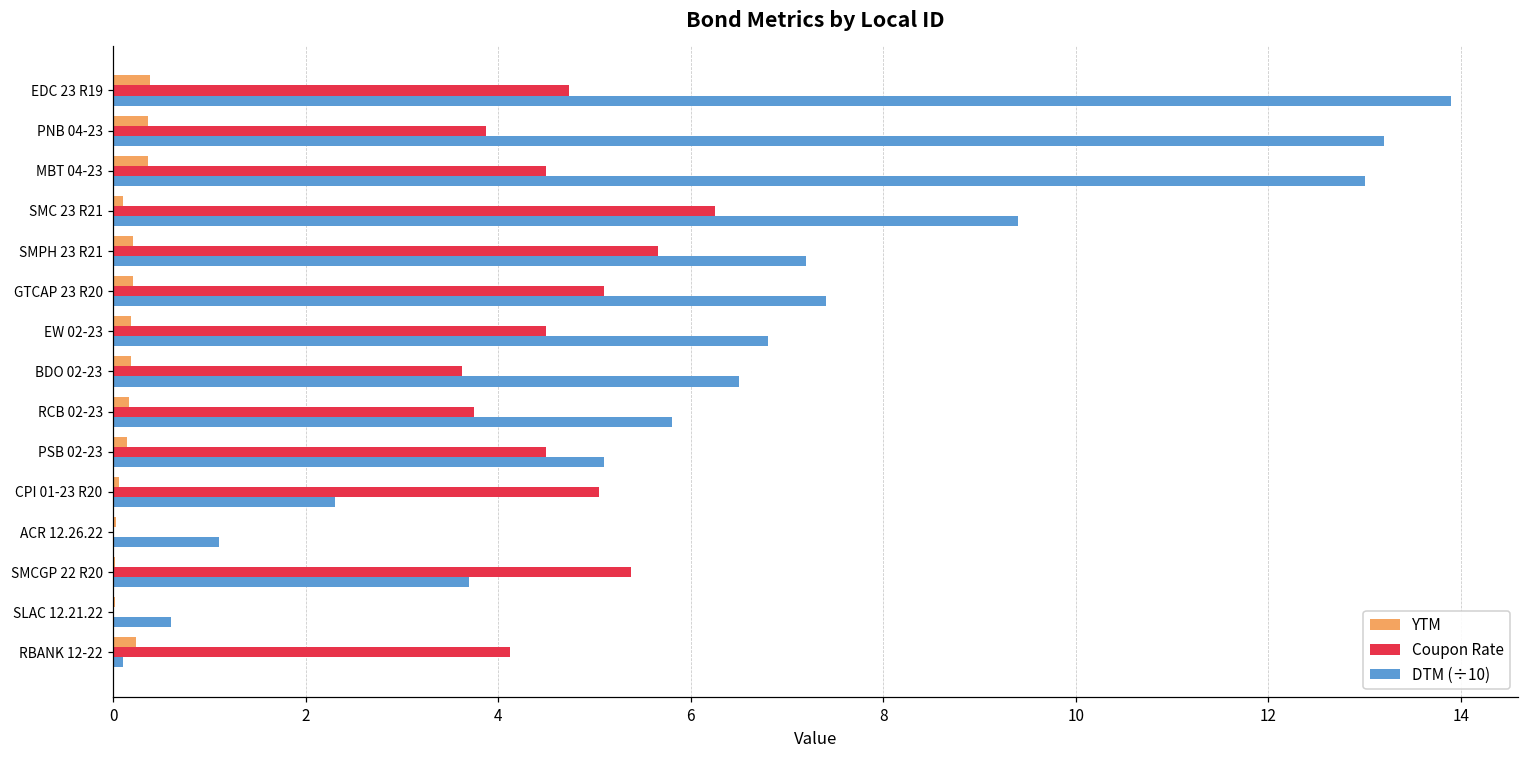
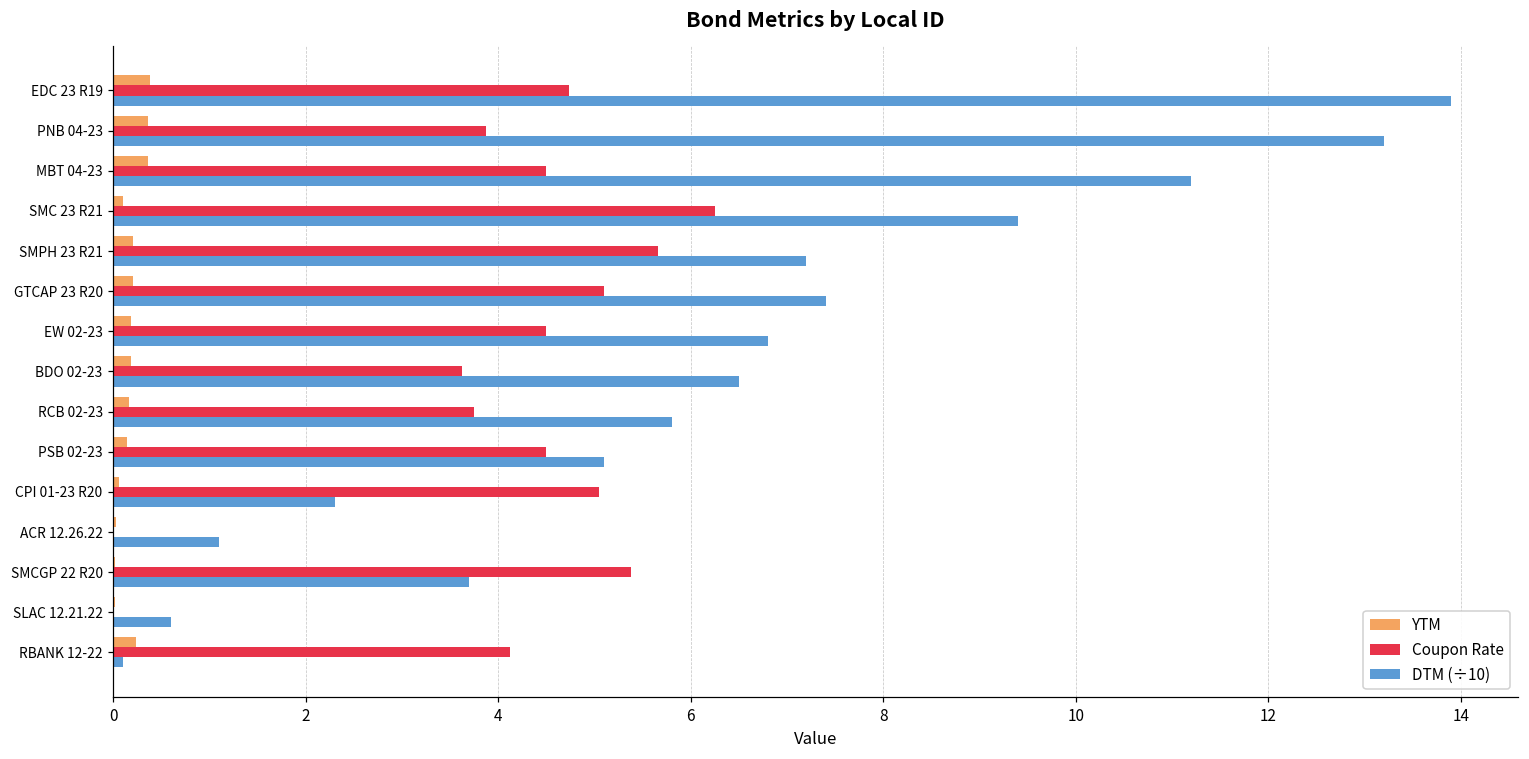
DTM (÷10), MBT 04-23: 13.0 -> 11.2
